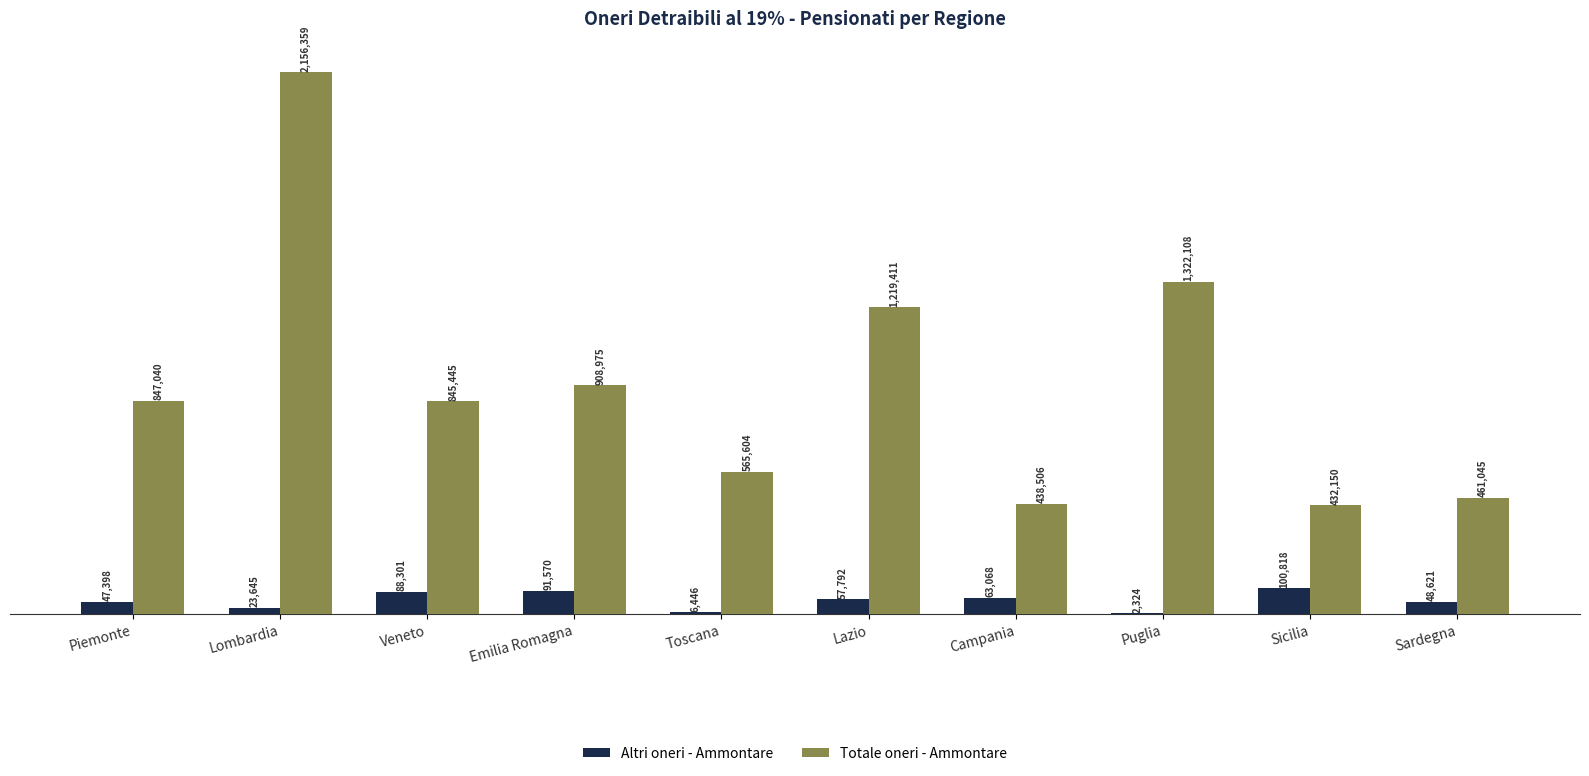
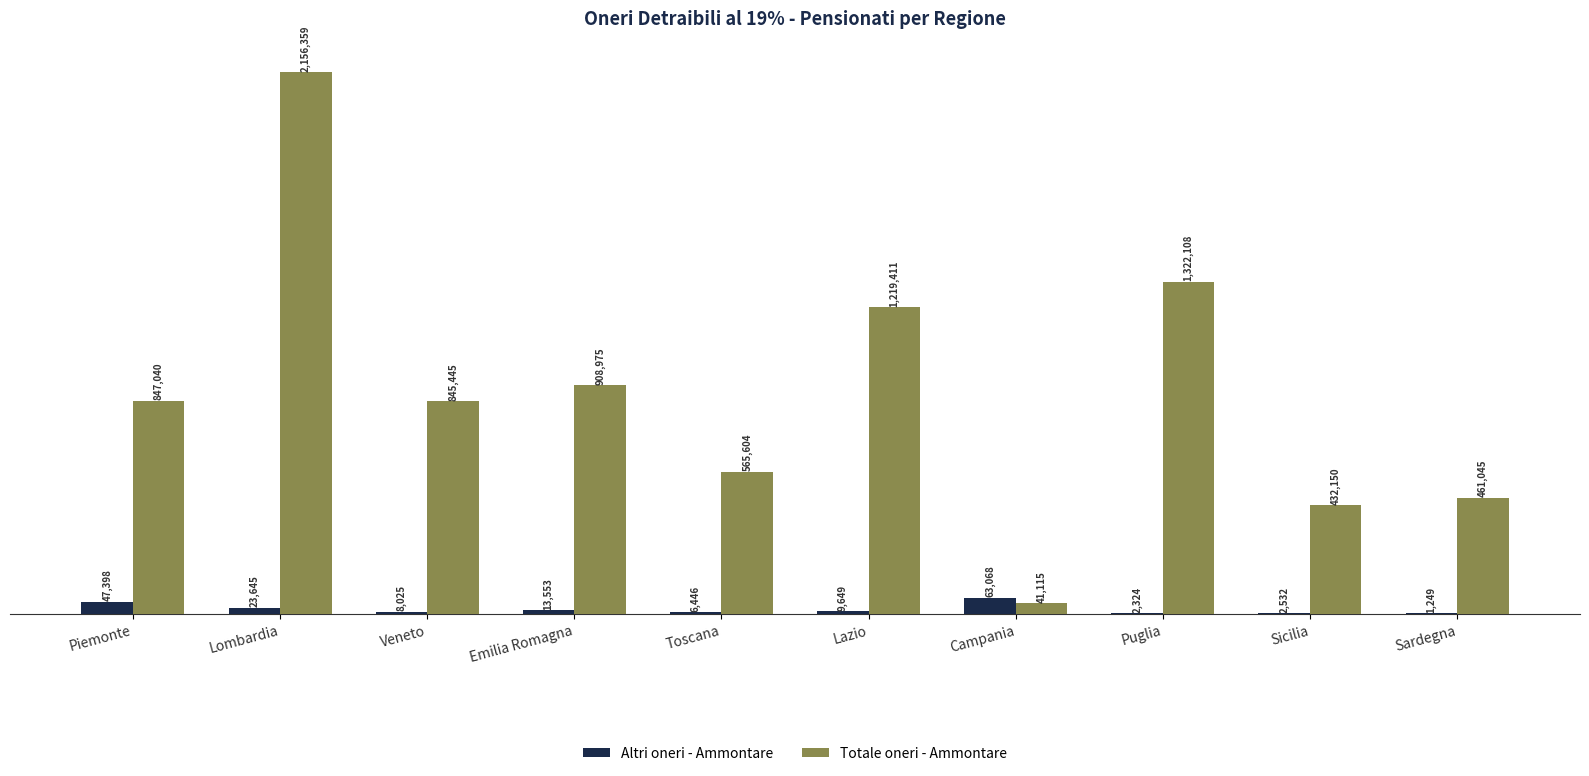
Altri oneri - Ammontare, Veneto: 88,301 -> 8,025
Altri oneri - Ammontare, Emilia Romagna: 91,570 -> 13,553
Altri oneri - Ammontare, Lazio: 57,792 -> 9,649
Totale oneri - Ammontare, Campania: 438,506 -> 41,115
Altri oneri - Ammontare, Sicilia: 100,818 -> 2,532
Altri oneri - Ammontare, Sardegna: 48,621 -> 1,249
